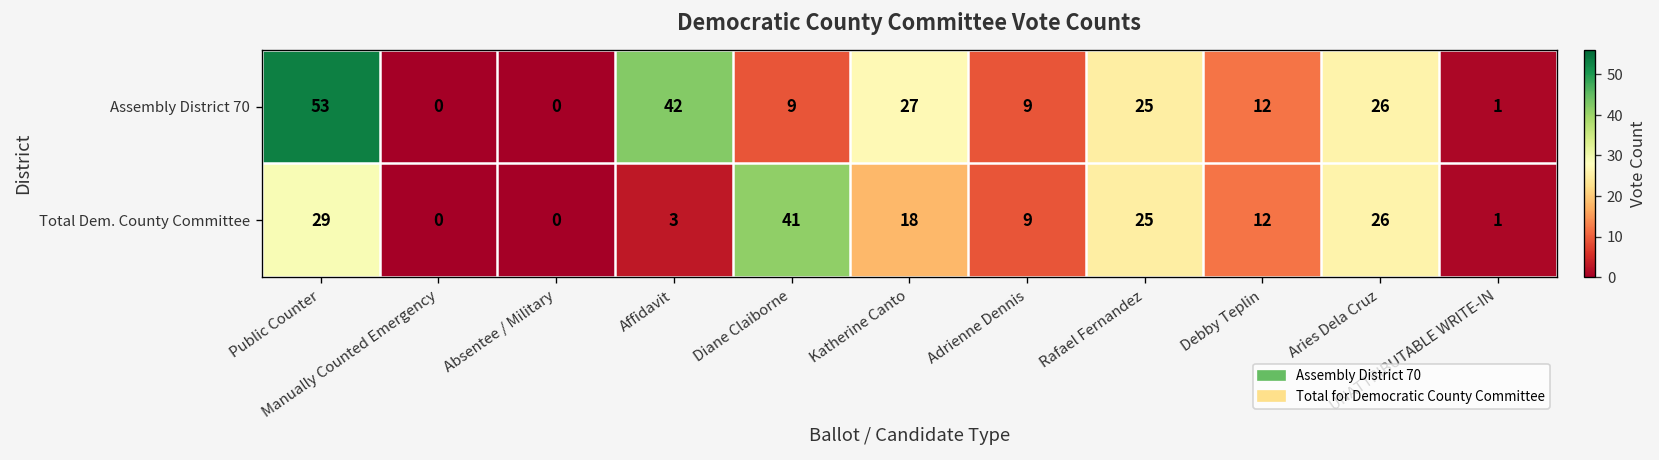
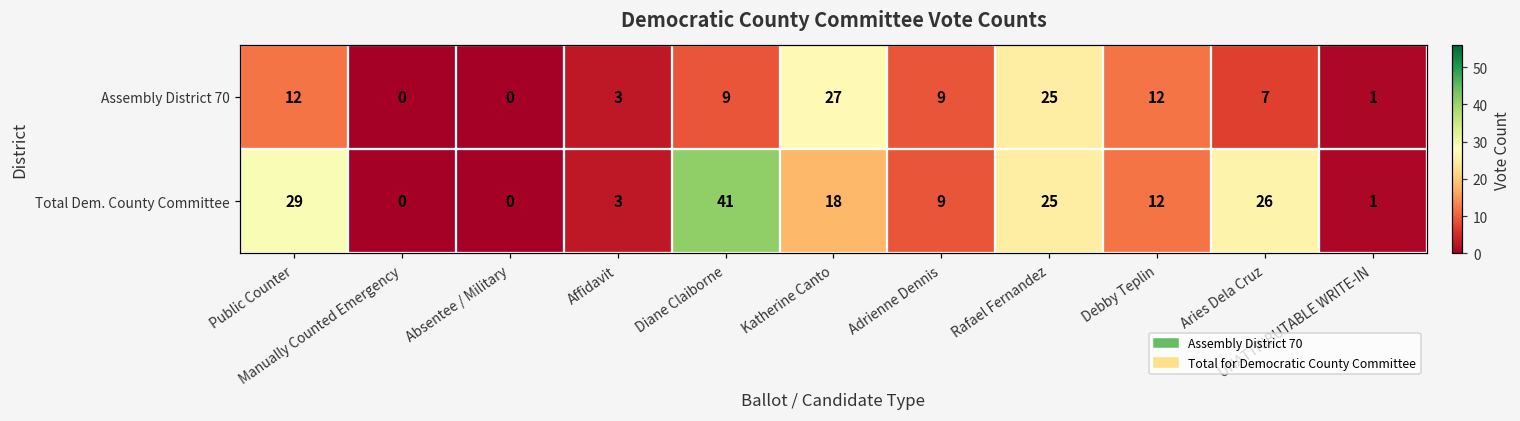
Assembly District 70, Public Counter: 53 -> 12
Assembly District 70, Affidavit: 42 -> 3
Assembly District 70, Aries Dela Cruz: 26 -> 7
